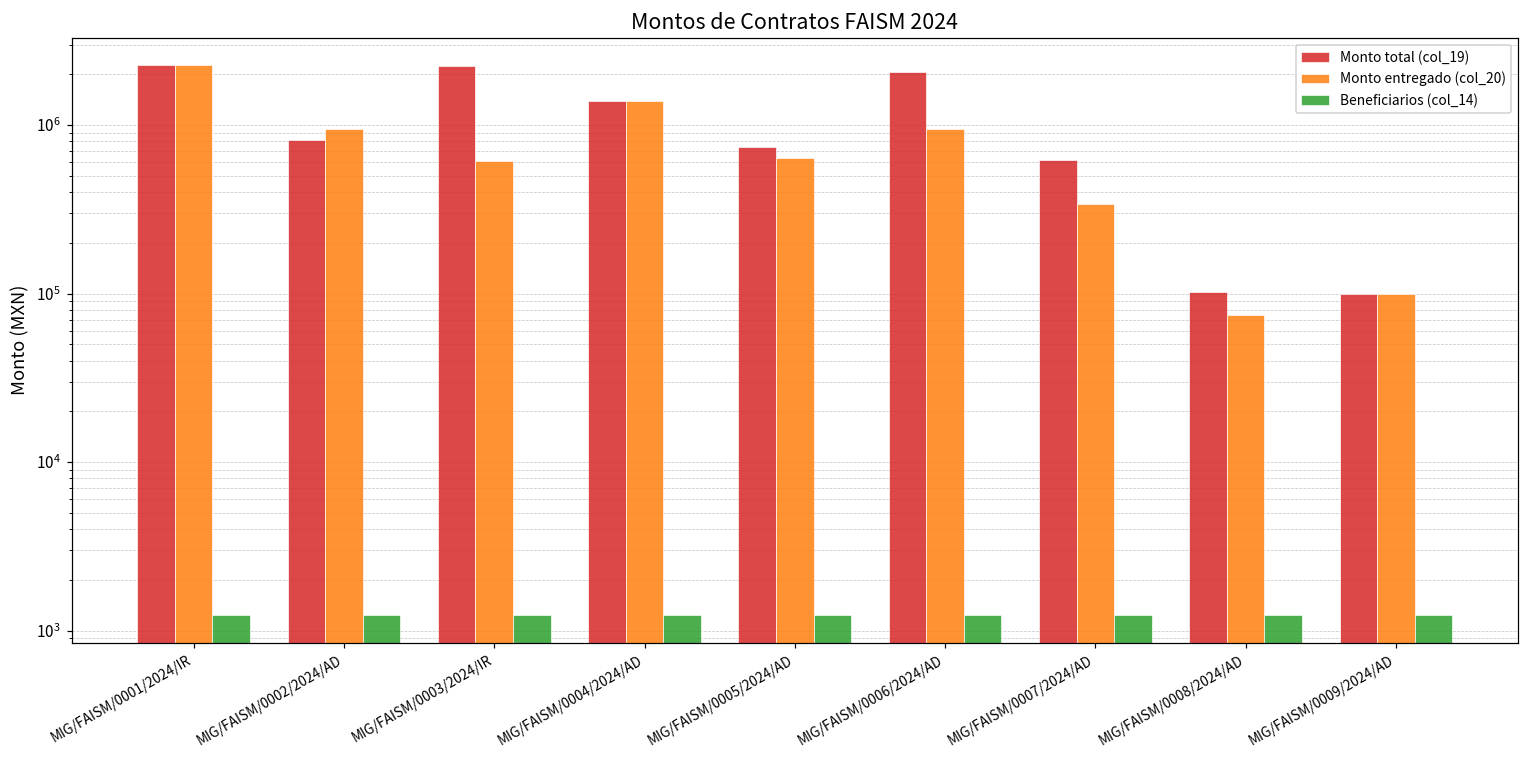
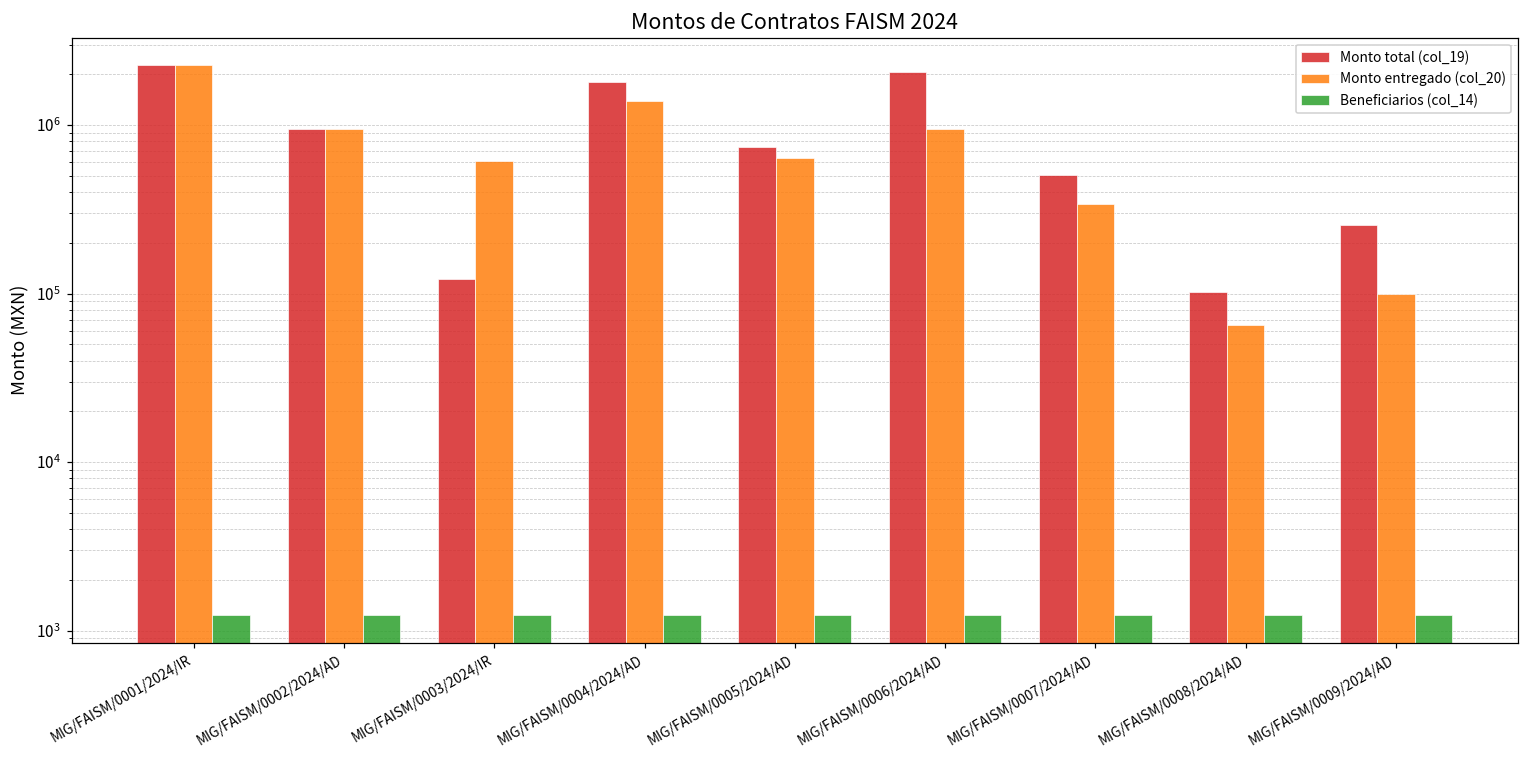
Monto total (col_19), MIG/FAISM/0002/2024/AD: 800000 -> 900000
Monto total (col_19), MIG/FAISM/0003/2024/IR: 2200000 -> 120000
Monto total (col_19), MIG/FAISM/0004/2024/AD: 1400000 -> 1800000
Monto total (col_19), MIG/FAISM/0007/2024/AD: 620000 -> 500000
Monto entregado (col_20), MIG/FAISM/0008/2024/AD: 70000 -> 65000
Monto total (col_19), MIG/FAISM/0009/2024/AD: 100000 -> 260000
